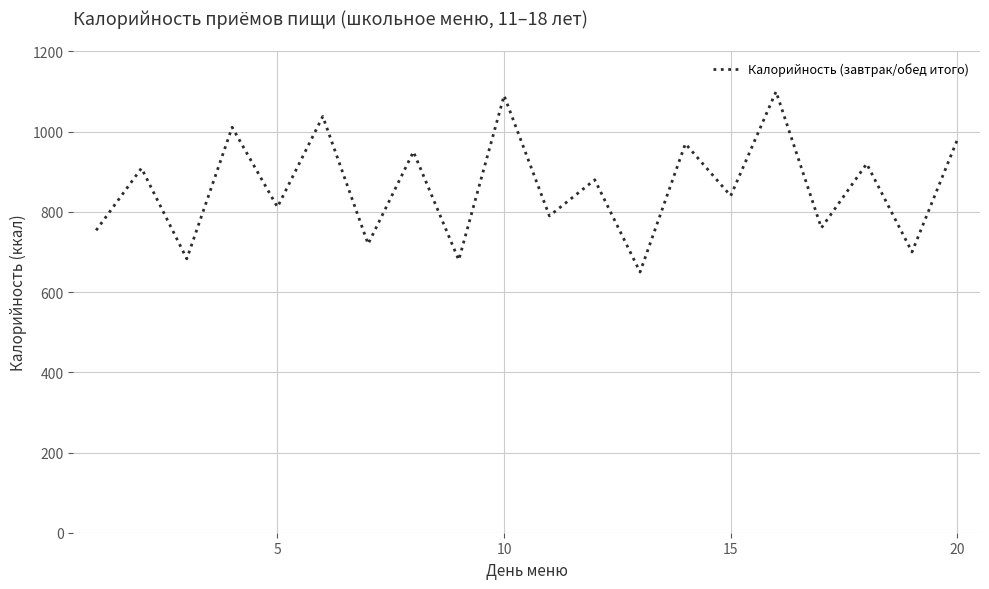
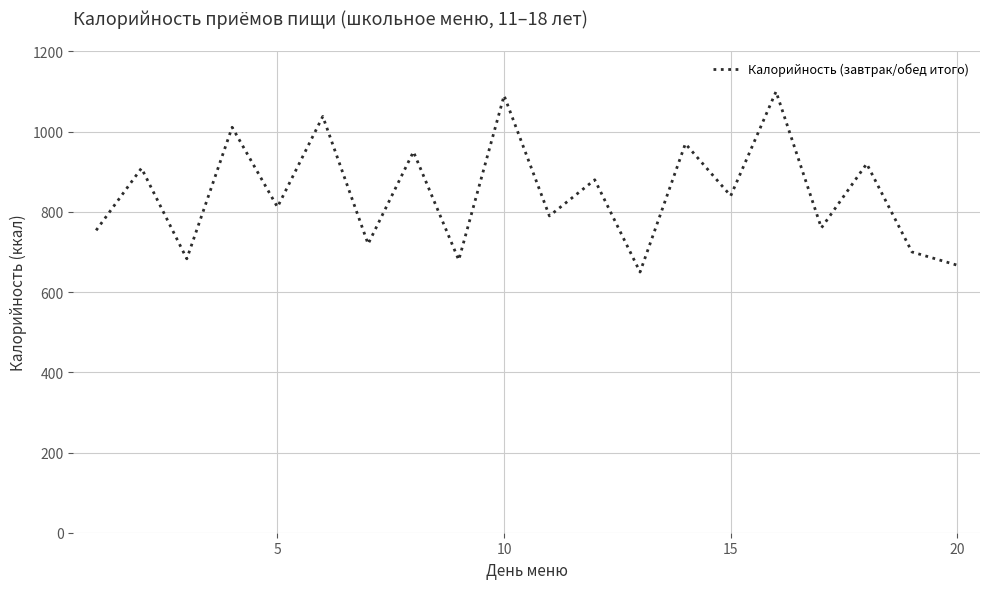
20: 980 -> 670
